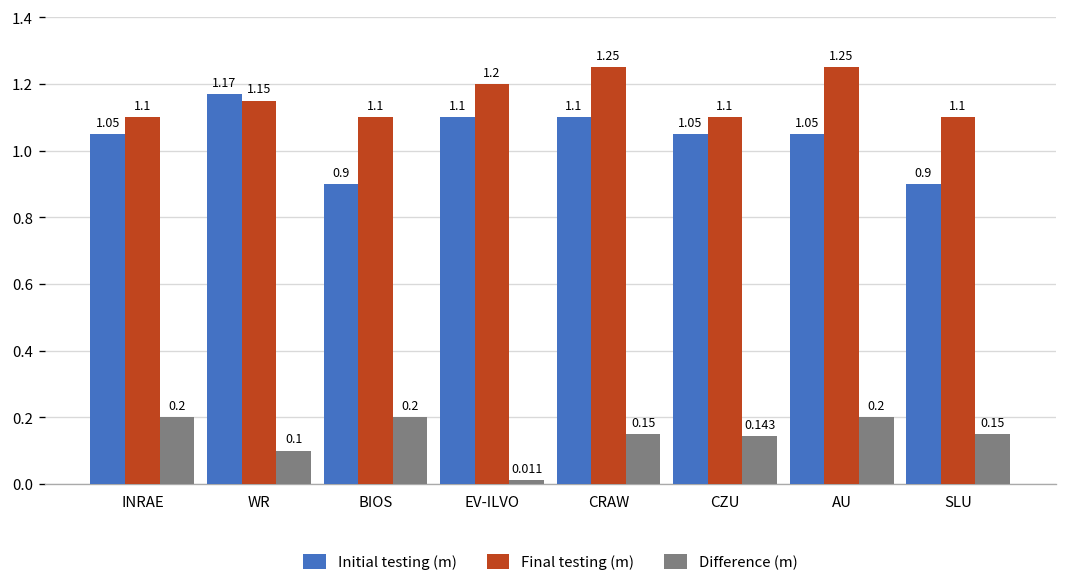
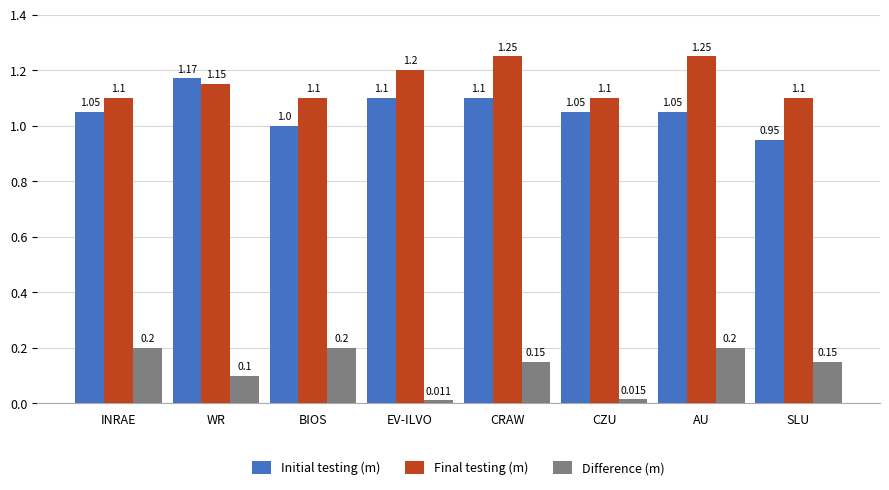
Initial testing (m), BIOS: 0.9 -> 1.0
Difference (m), CZU: 0.143 -> 0.015
Initial testing (m), SLU: 0.9 -> 0.95
